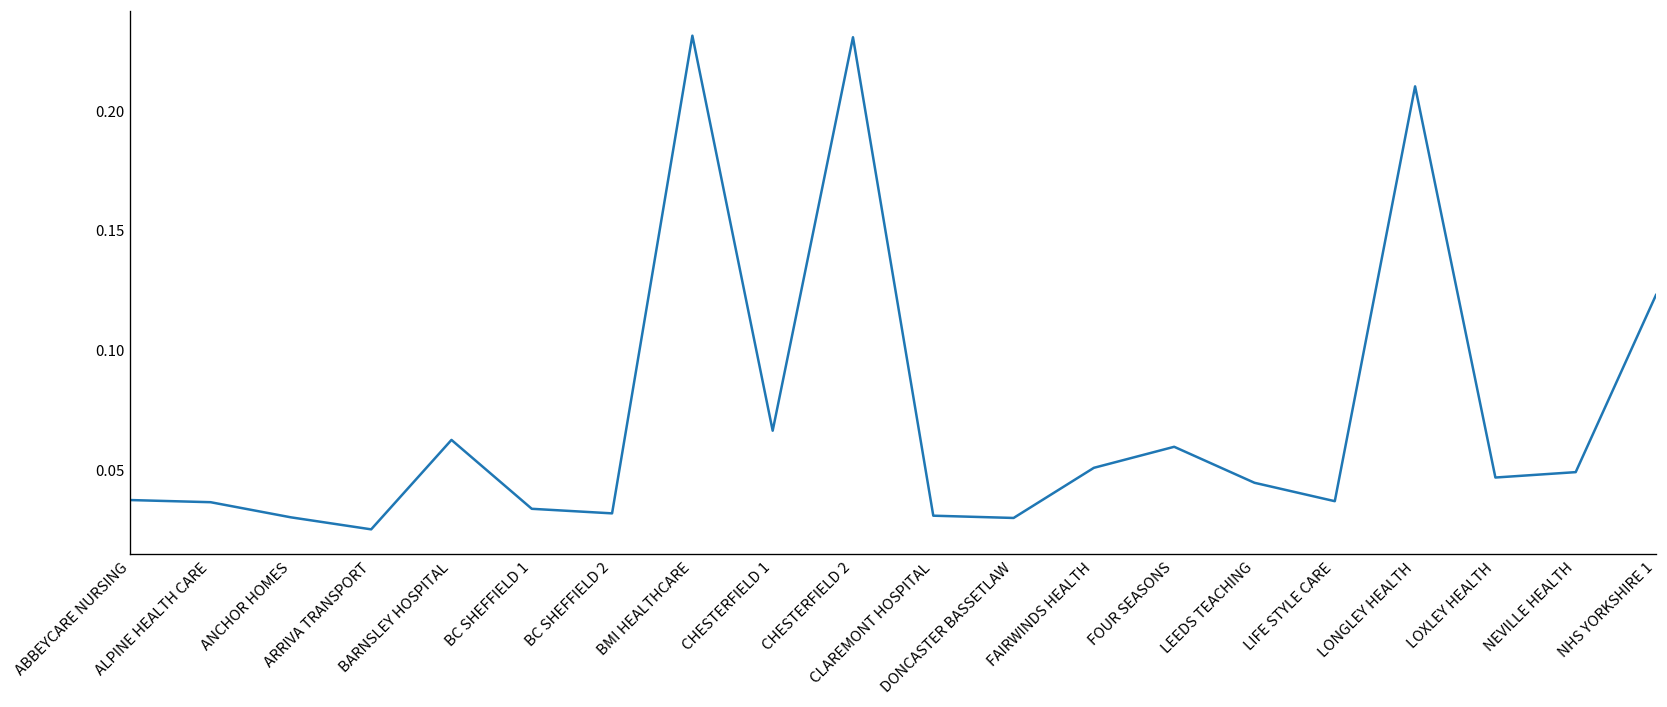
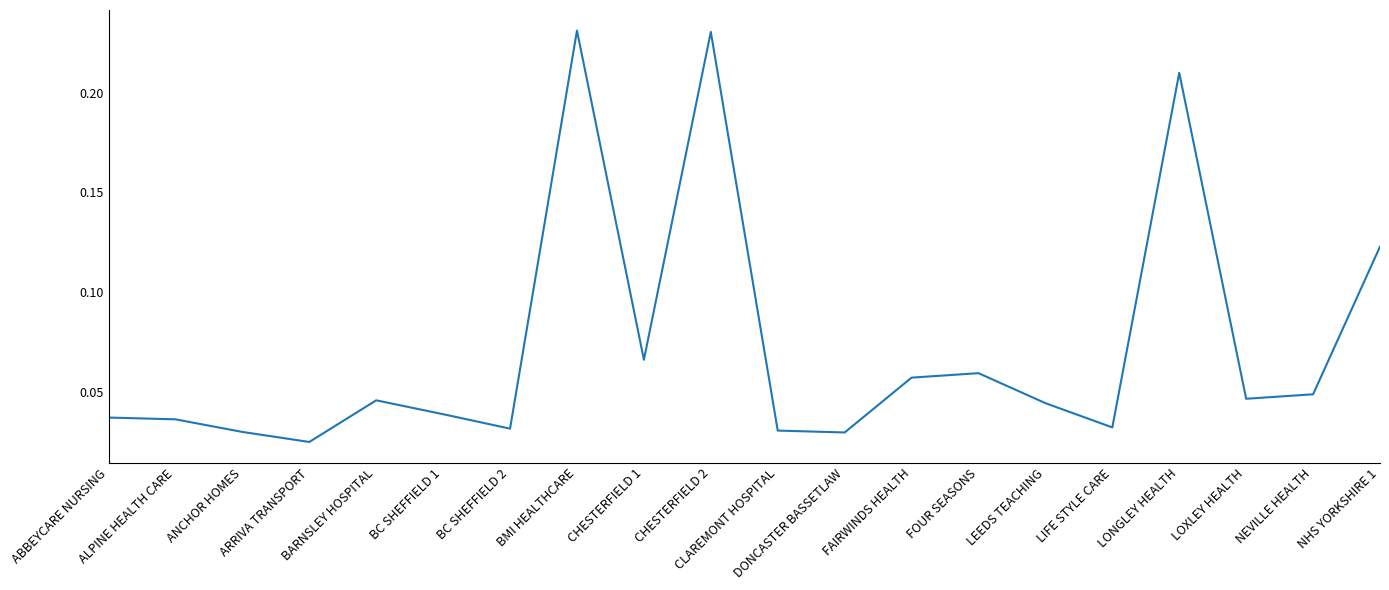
BARNSLEY HOSPITAL: 0.062 -> 0.046
BC SHEFFIELD 1: 0.034 -> 0.039
FAIRWINDS HEALTH: 0.051 -> 0.057
LIFE STYLE CARE: 0.037 -> 0.032
